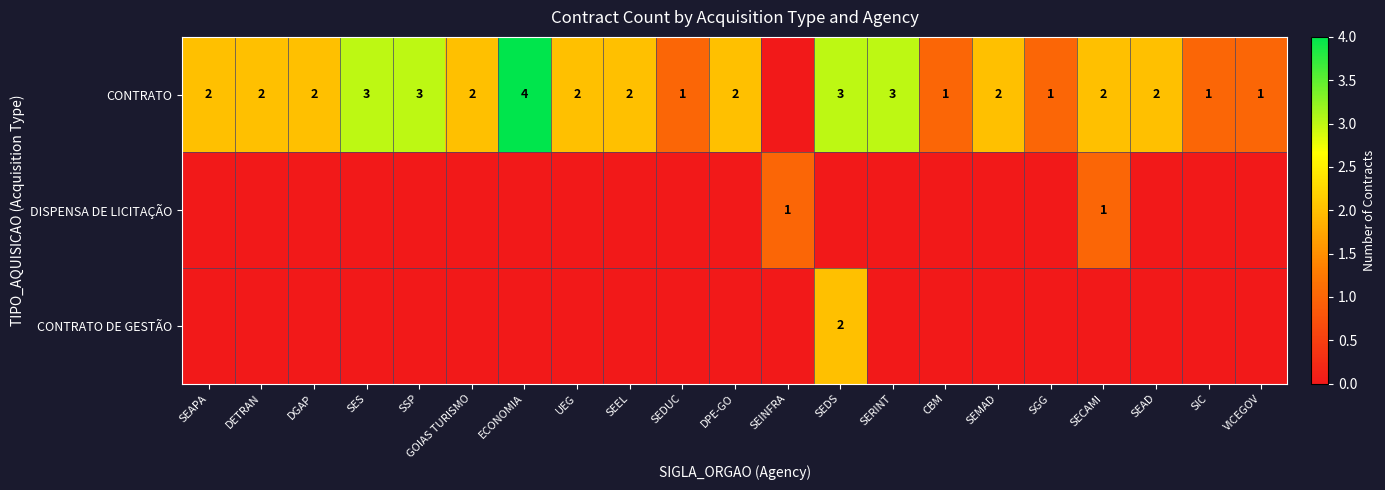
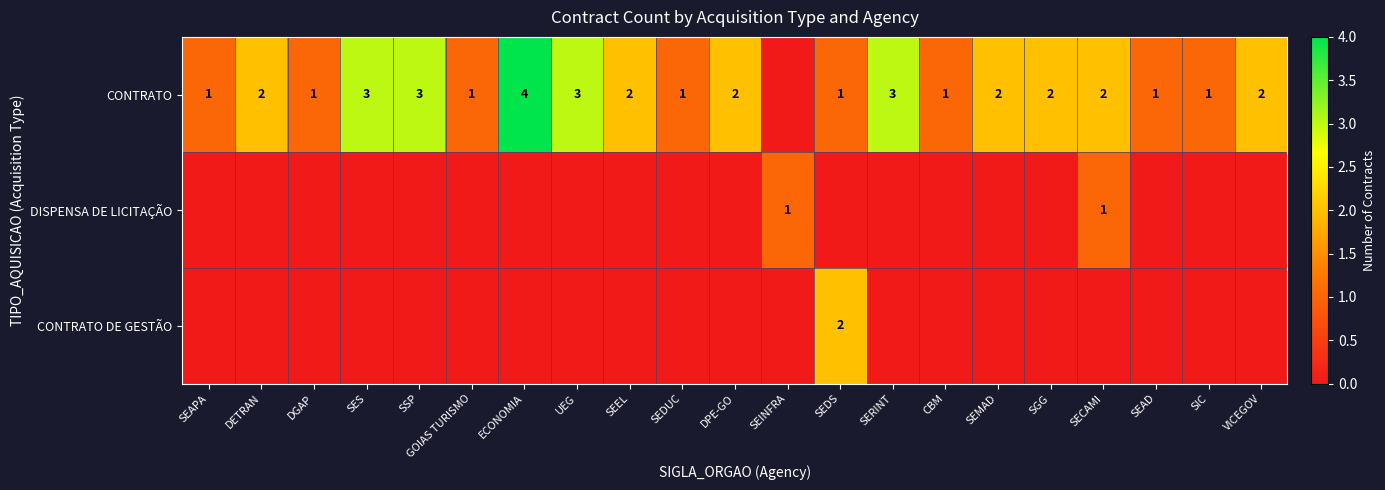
CONTRATO, SEAPA: 2 -> 1
CONTRATO, DGAP: 2 -> 1
CONTRATO, GOIAS TURISMO: 2 -> 1
CONTRATO, UEG: 2 -> 3
CONTRATO, SEDS: 3 -> 1
CONTRATO, SGG: 1 -> 2
CONTRATO, SEAD: 2 -> 1
CONTRATO, VICEGOV: 1 -> 2
